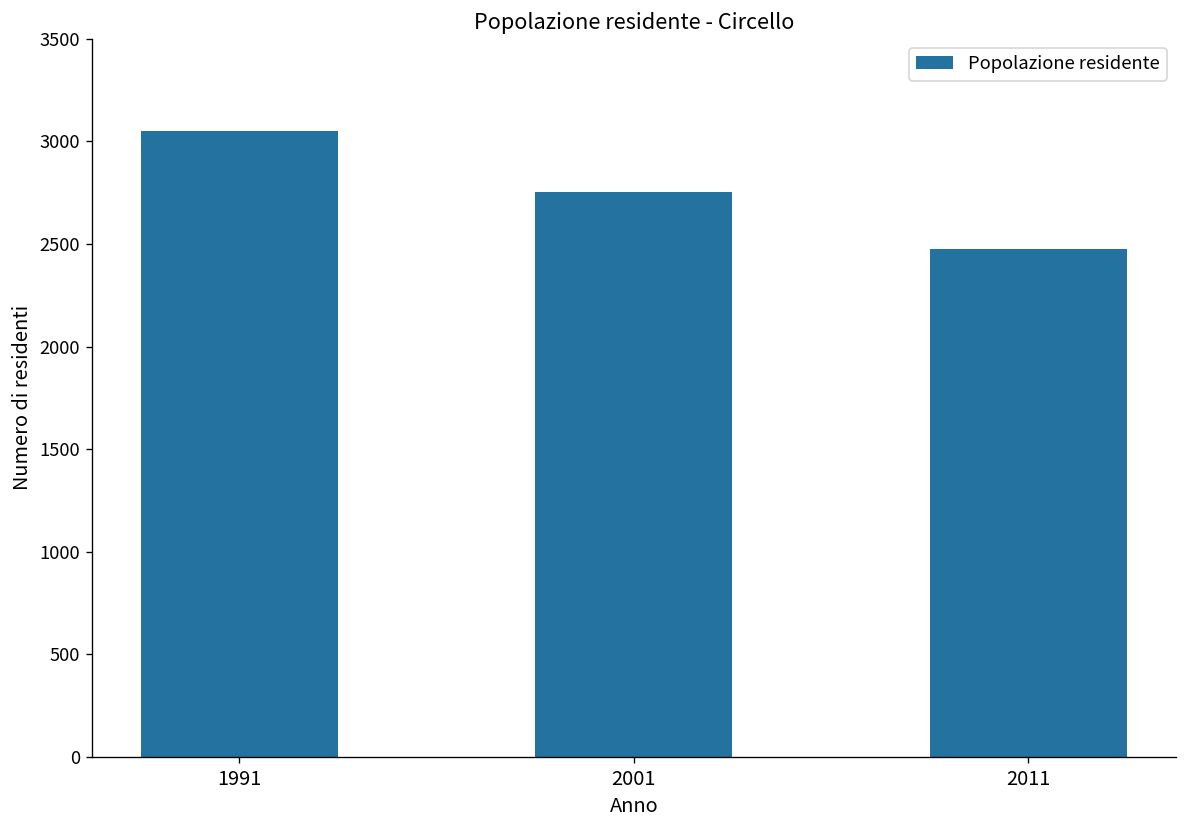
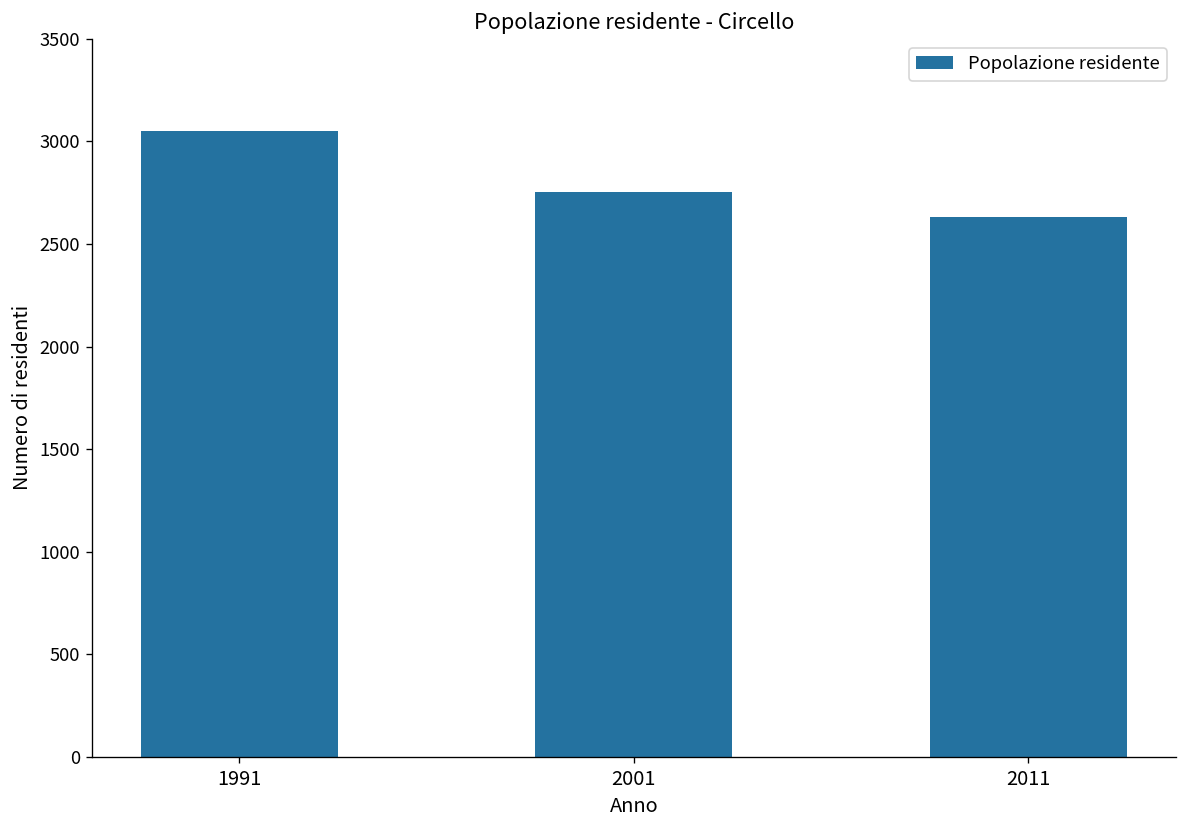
2011: 2480 -> 2630
